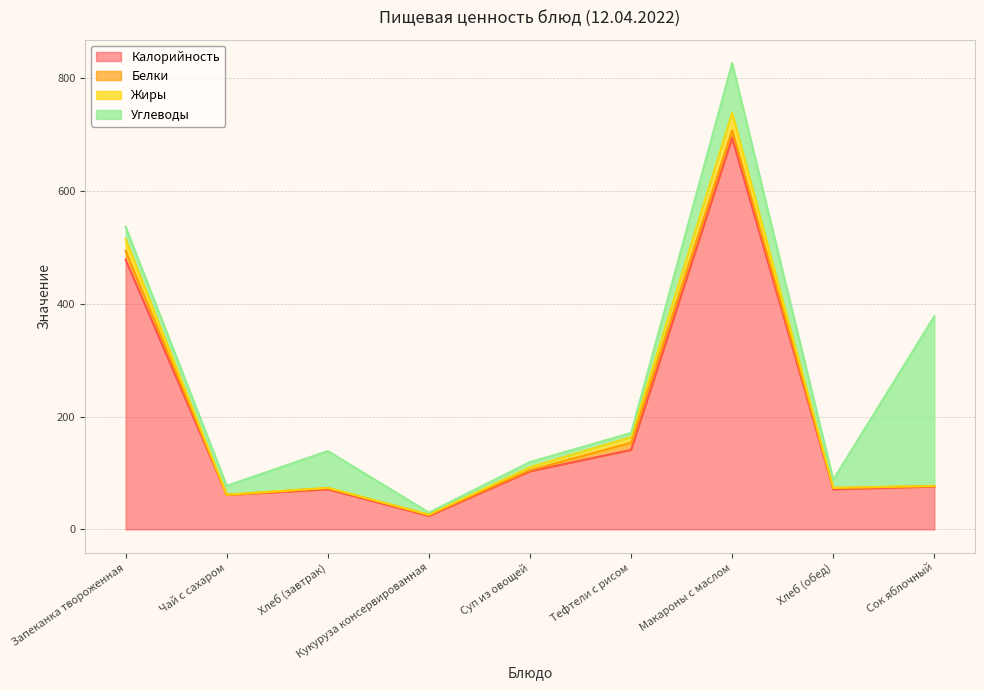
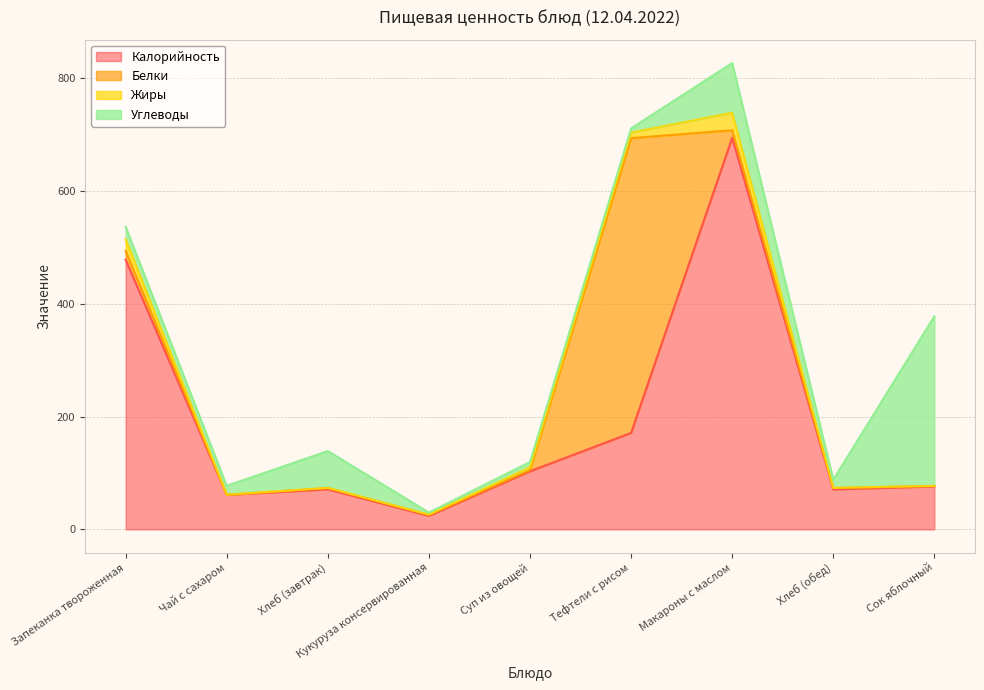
Калорийность, Тефтели с рисом: 140 -> 170
Белки, Тефтели с рисом: 10 -> 520
